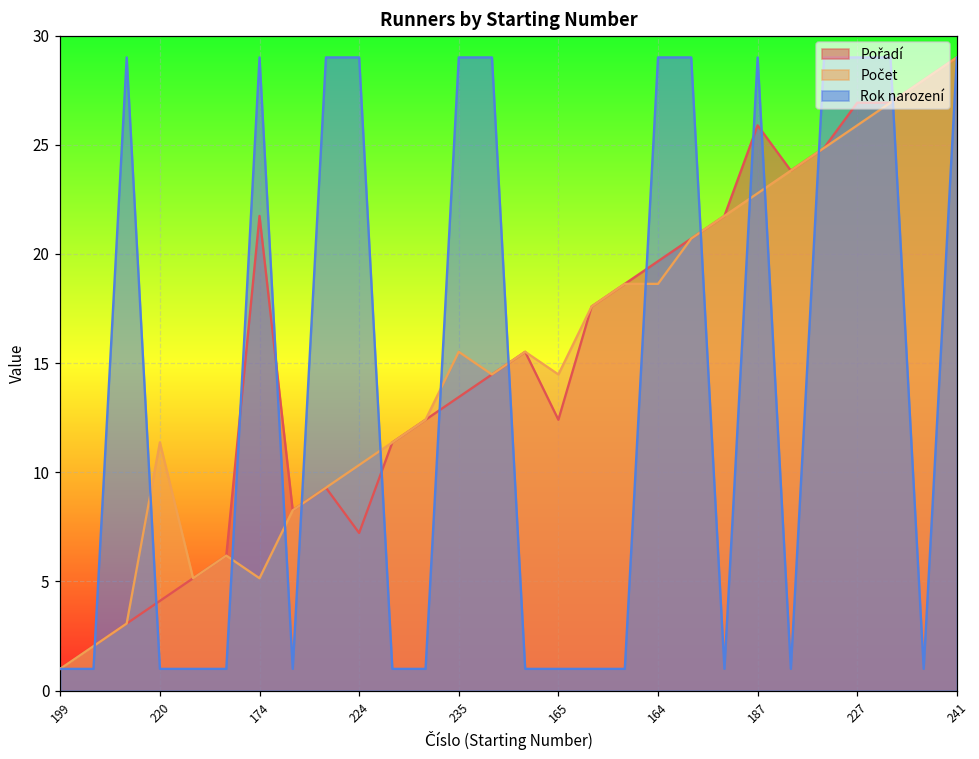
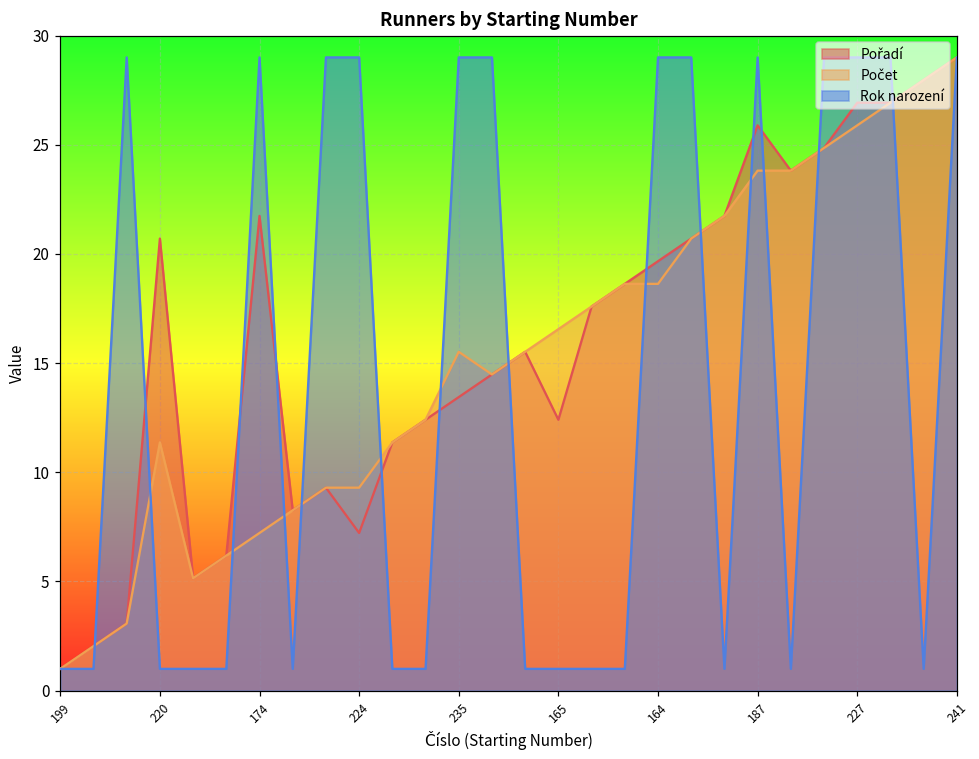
Pořadí, 220: 4.1 -> 20.7
Počet, 174: 5.1 -> 7.2
Počet, 224: 10.3 -> 9.3
Počet, 165: 14.5 -> 16.6
Počet, 187: 22.8 -> 23.8
